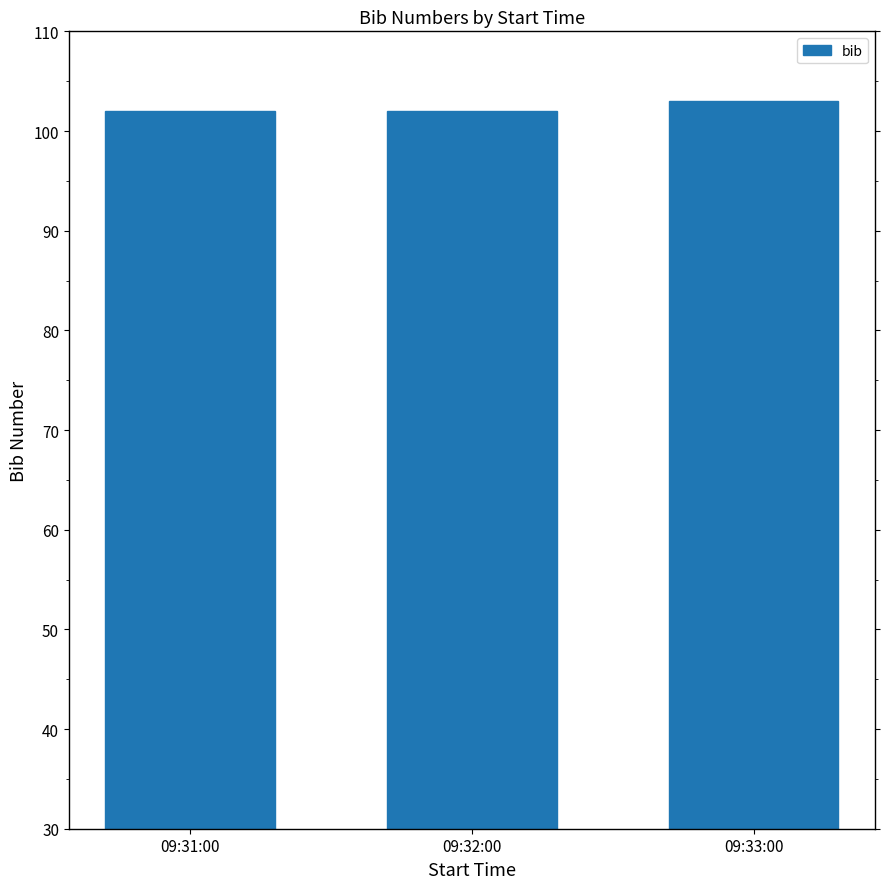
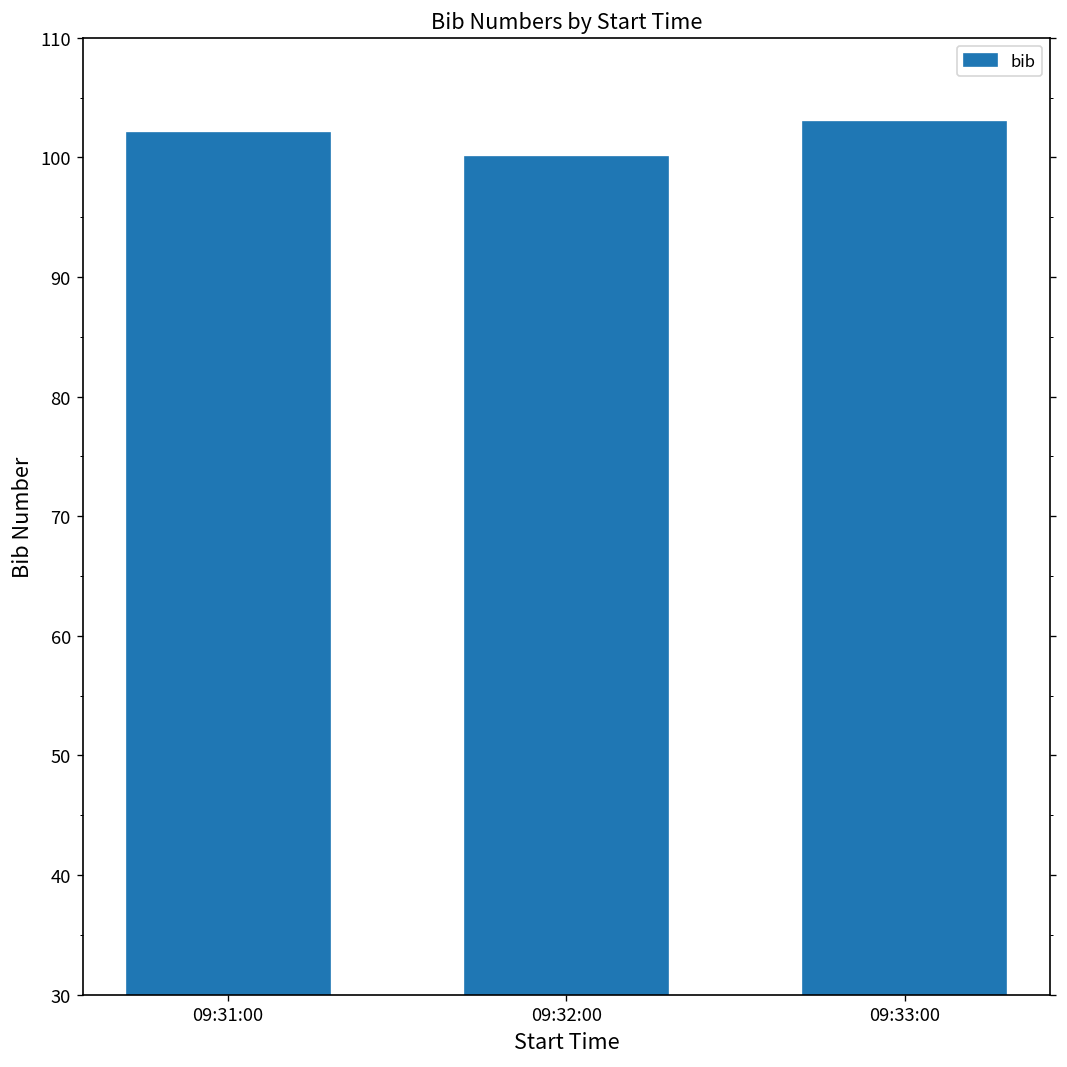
09:32:00: 102 -> 100
